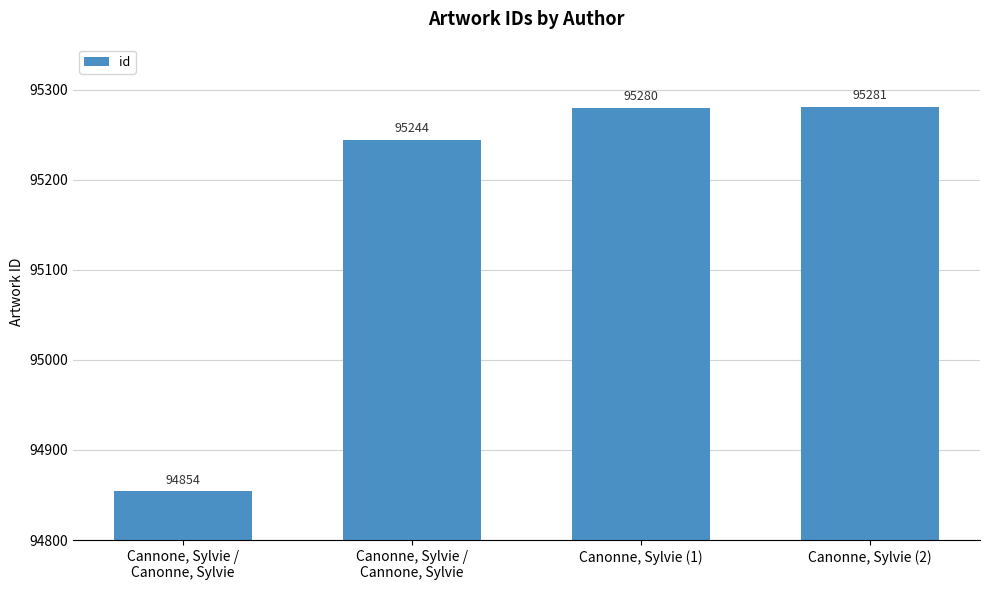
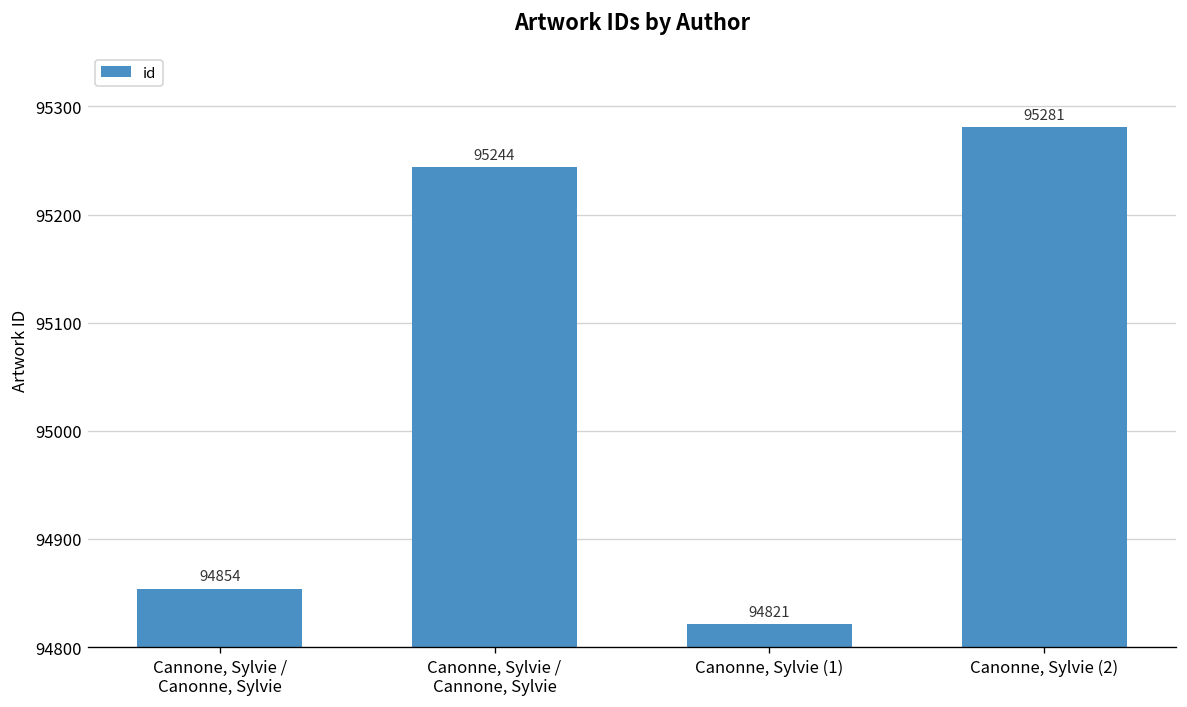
Canonne, Sylvie (1): 95280 -> 94821
